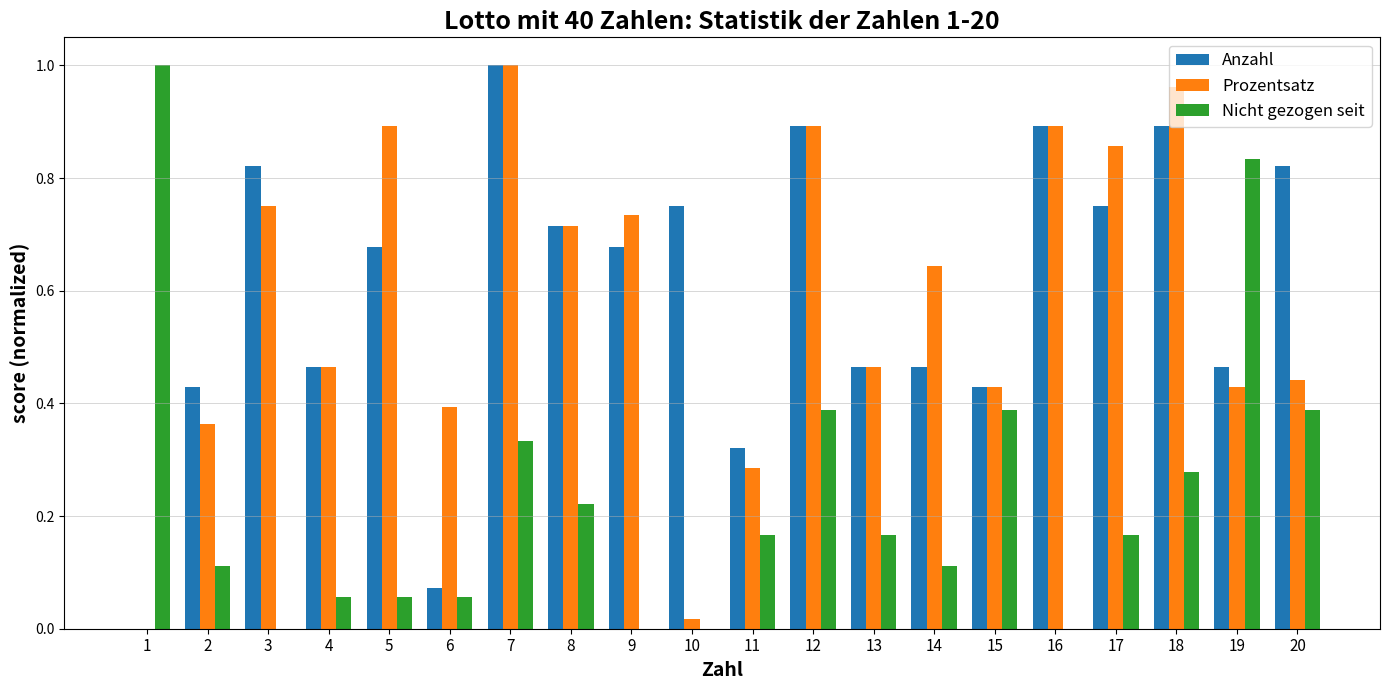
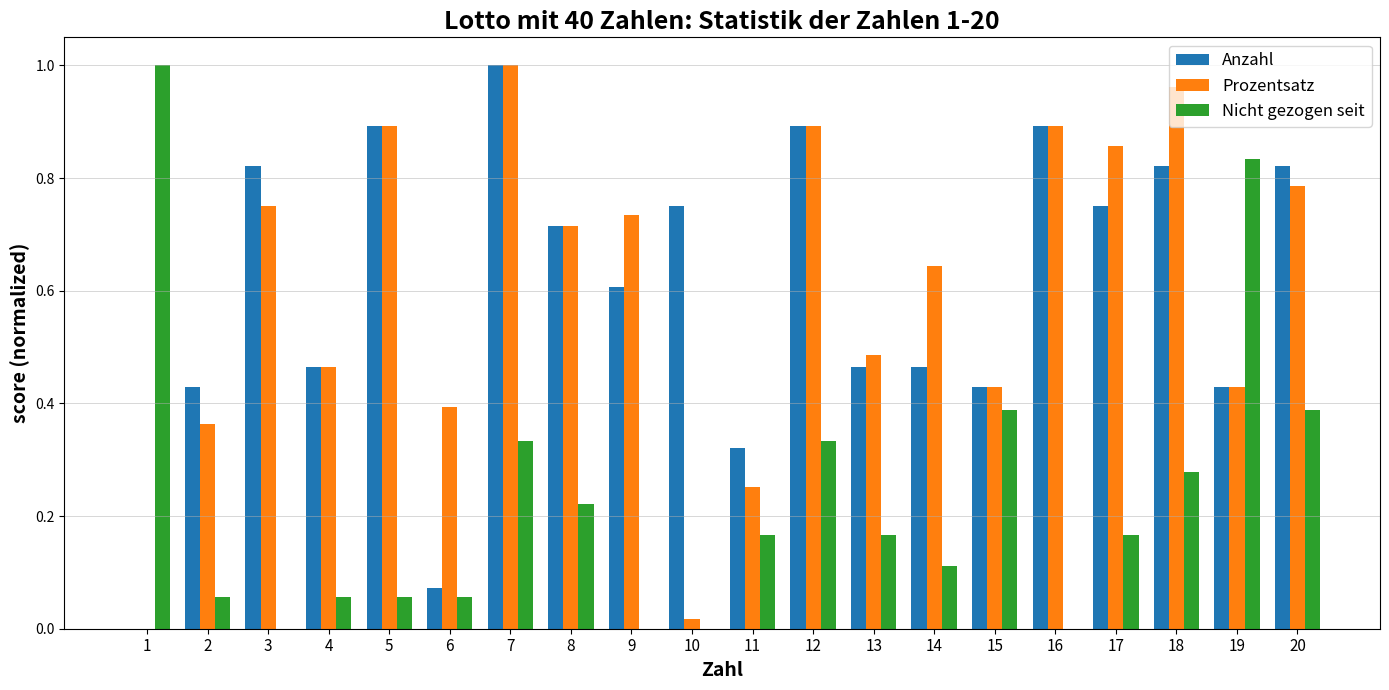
Nicht gezogen seit, 2: 0.11 -> 0.06
Anzahl, 5: 0.68 -> 0.89
Anzahl, 9: 0.68 -> 0.61
Prozentsatz, 11: 0.29 -> 0.25
Nicht gezogen seit, 12: 0.39 -> 0.33
Prozentsatz, 13: 0.46 -> 0.49
Anzahl, 18: 0.89 -> 0.82
Anzahl, 19: 0.46 -> 0.43
Prozentsatz, 20: 0.44 -> 0.79
